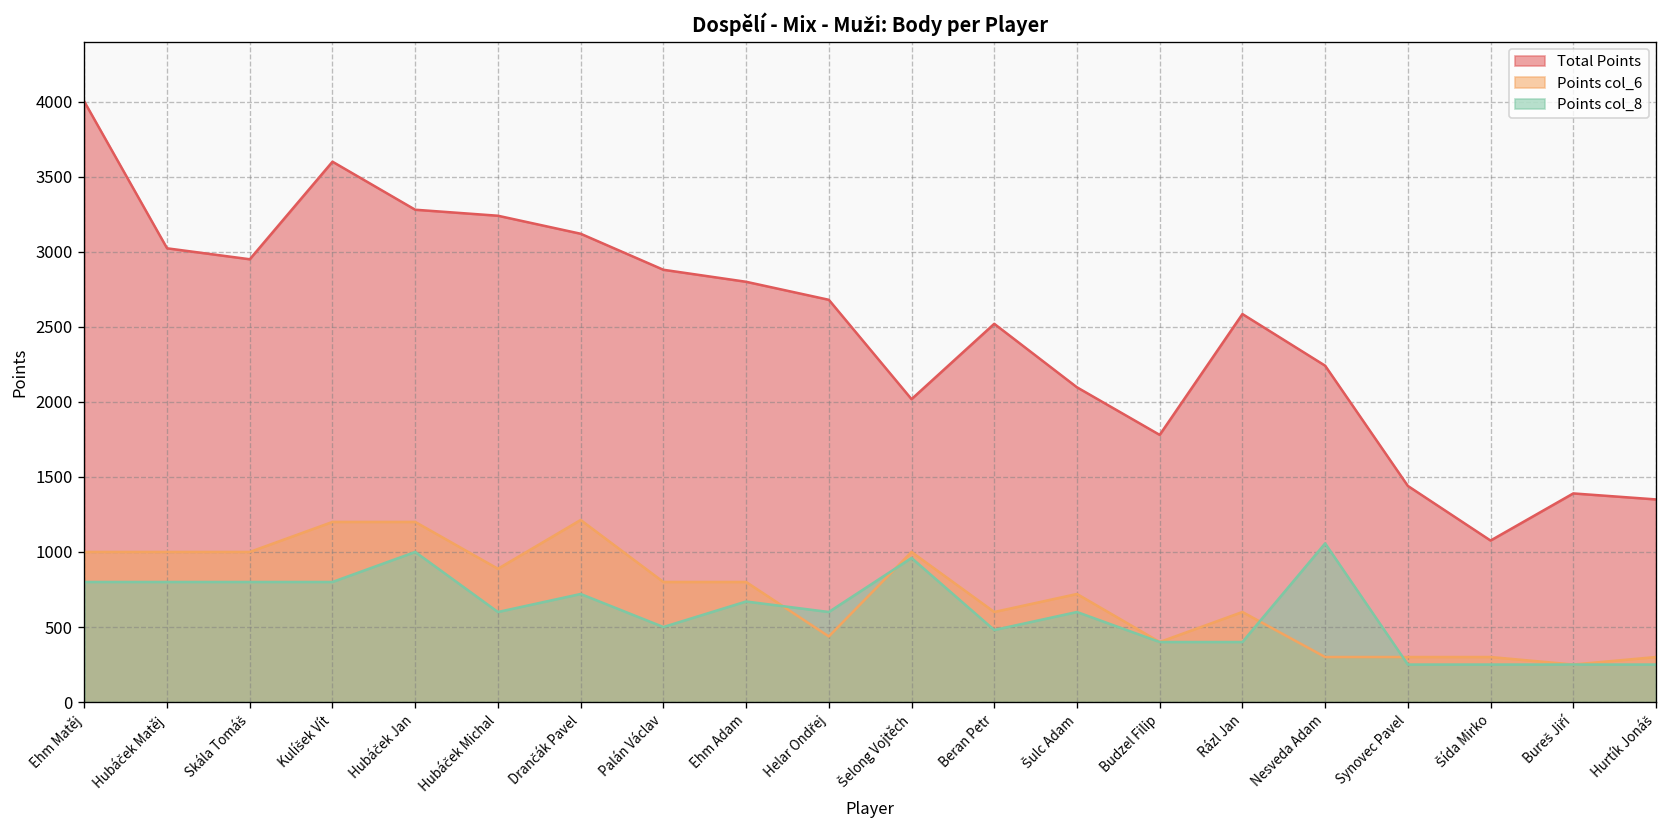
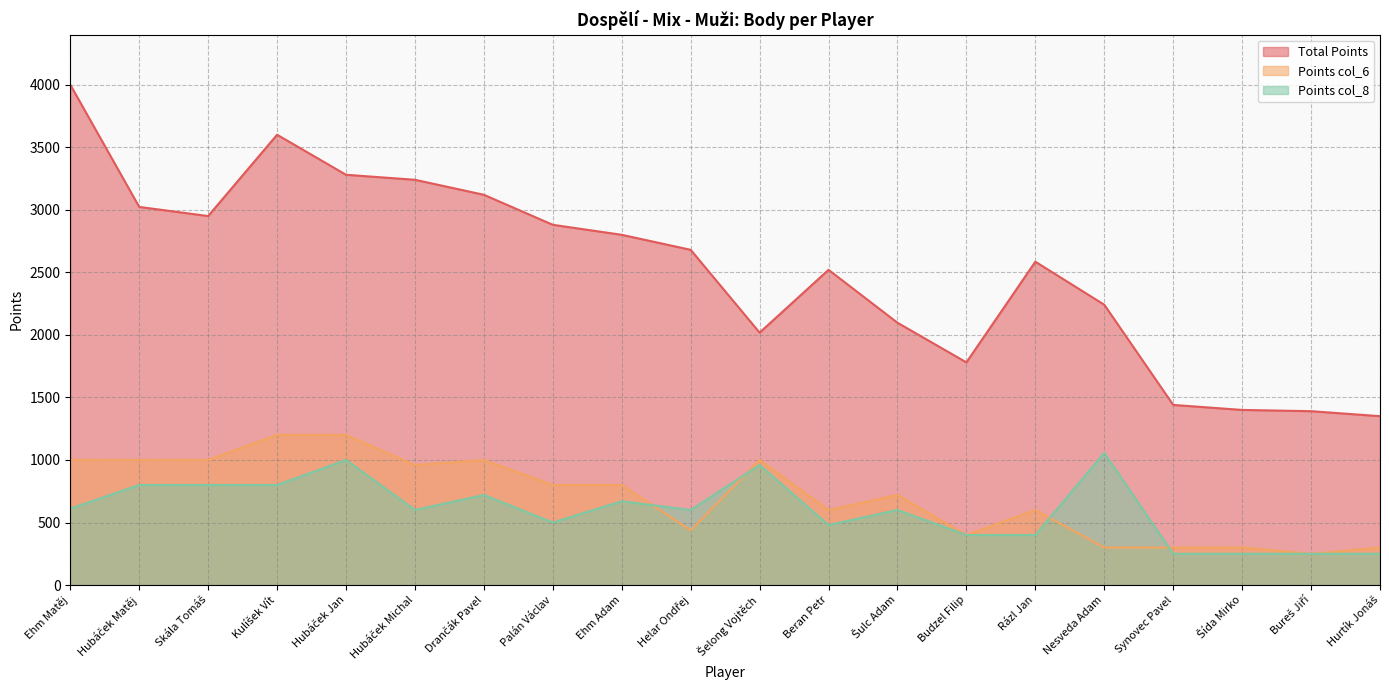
Points col_8, Ehm Matěj: 800 -> 610
Points col_6, Hubáček Michal: 890 -> 960
Points col_6, Drančák Pavel: 1210 -> 1000
Total Points, Šída Mirko: 1080 -> 1400
